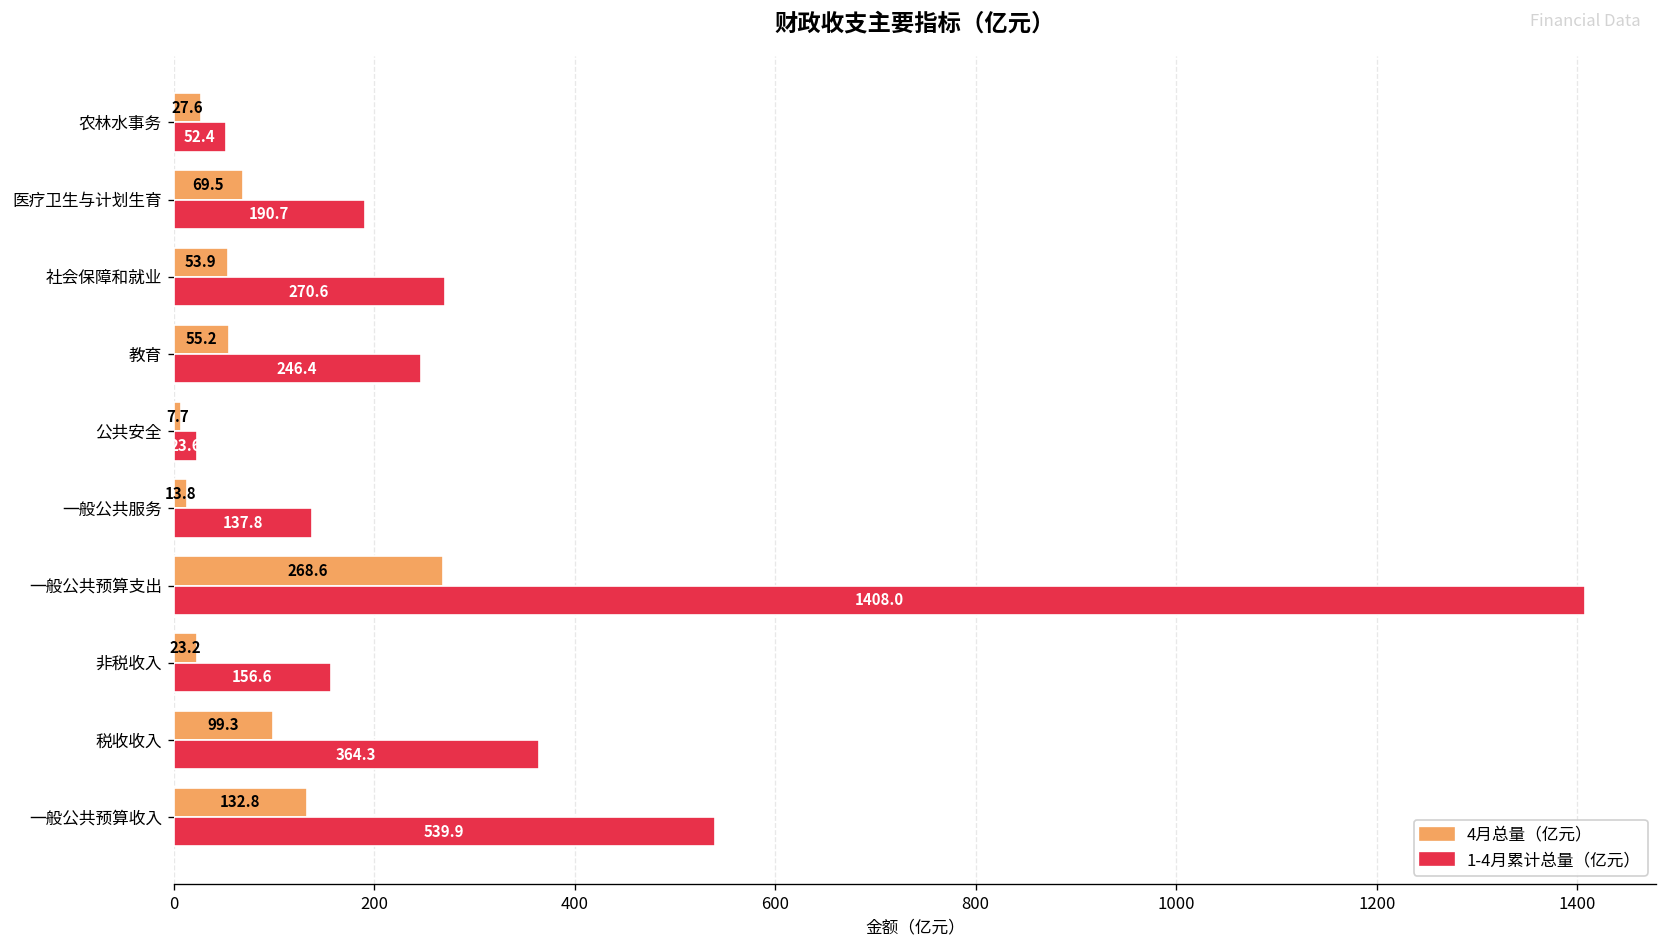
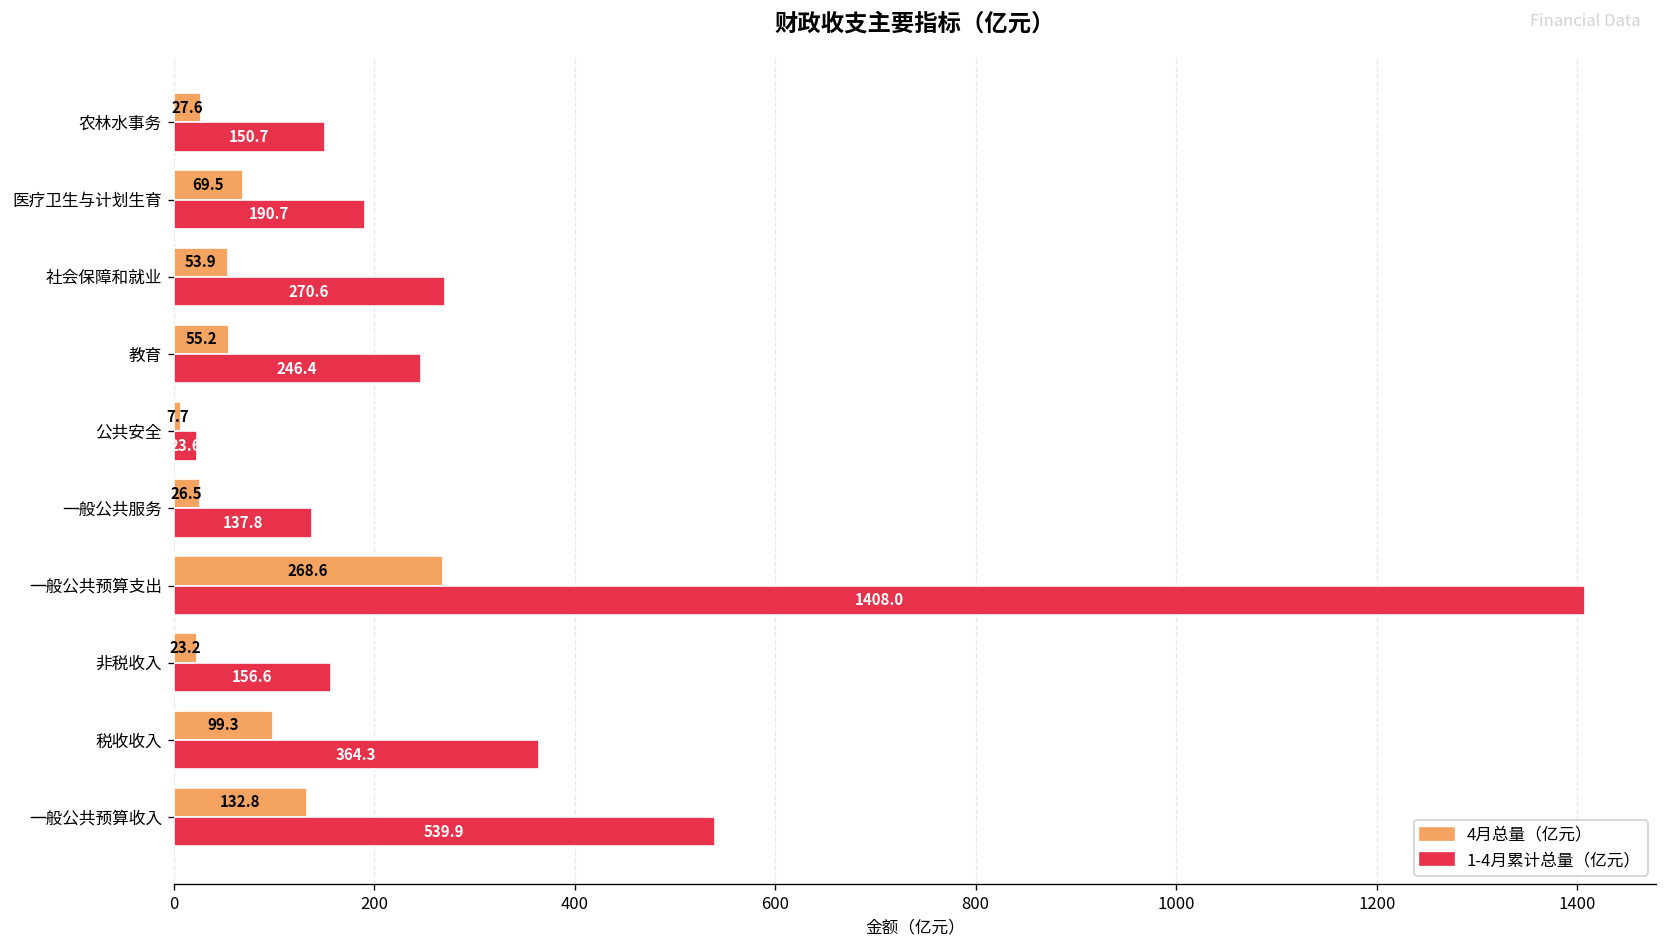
1-4月累计总量（亿元）, 农林水事务: 52.4 -> 150.7
4月总量（亿元）, 一般公共服务: 13.8 -> 26.5
